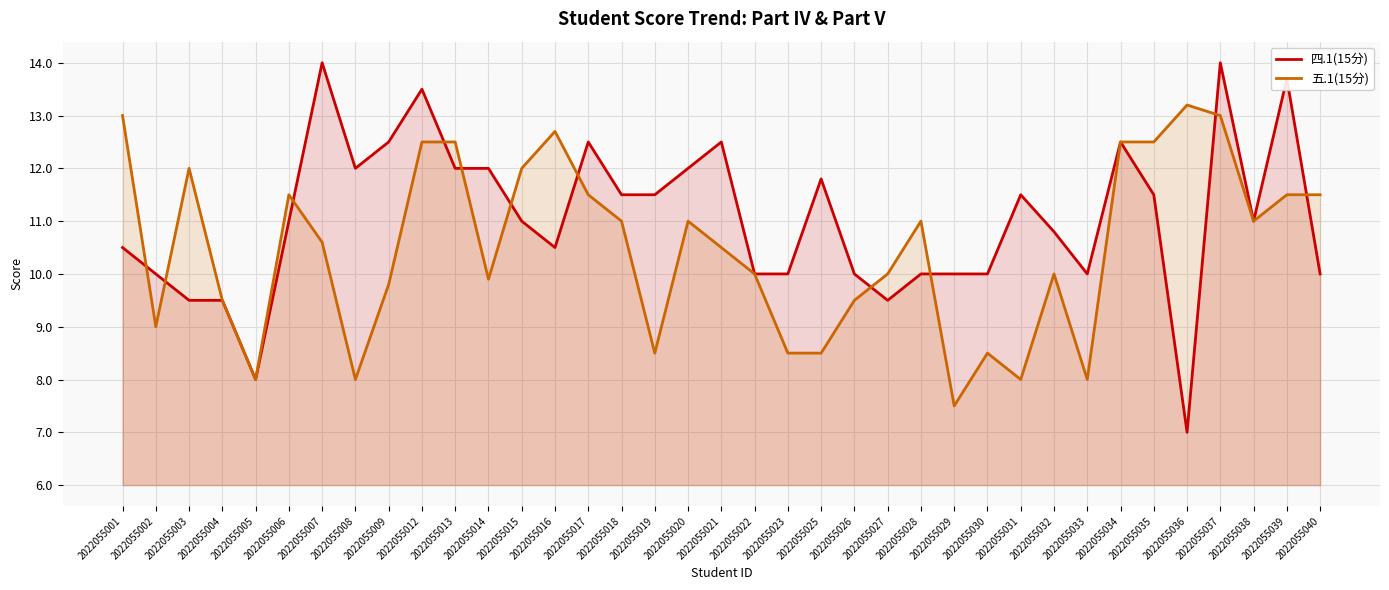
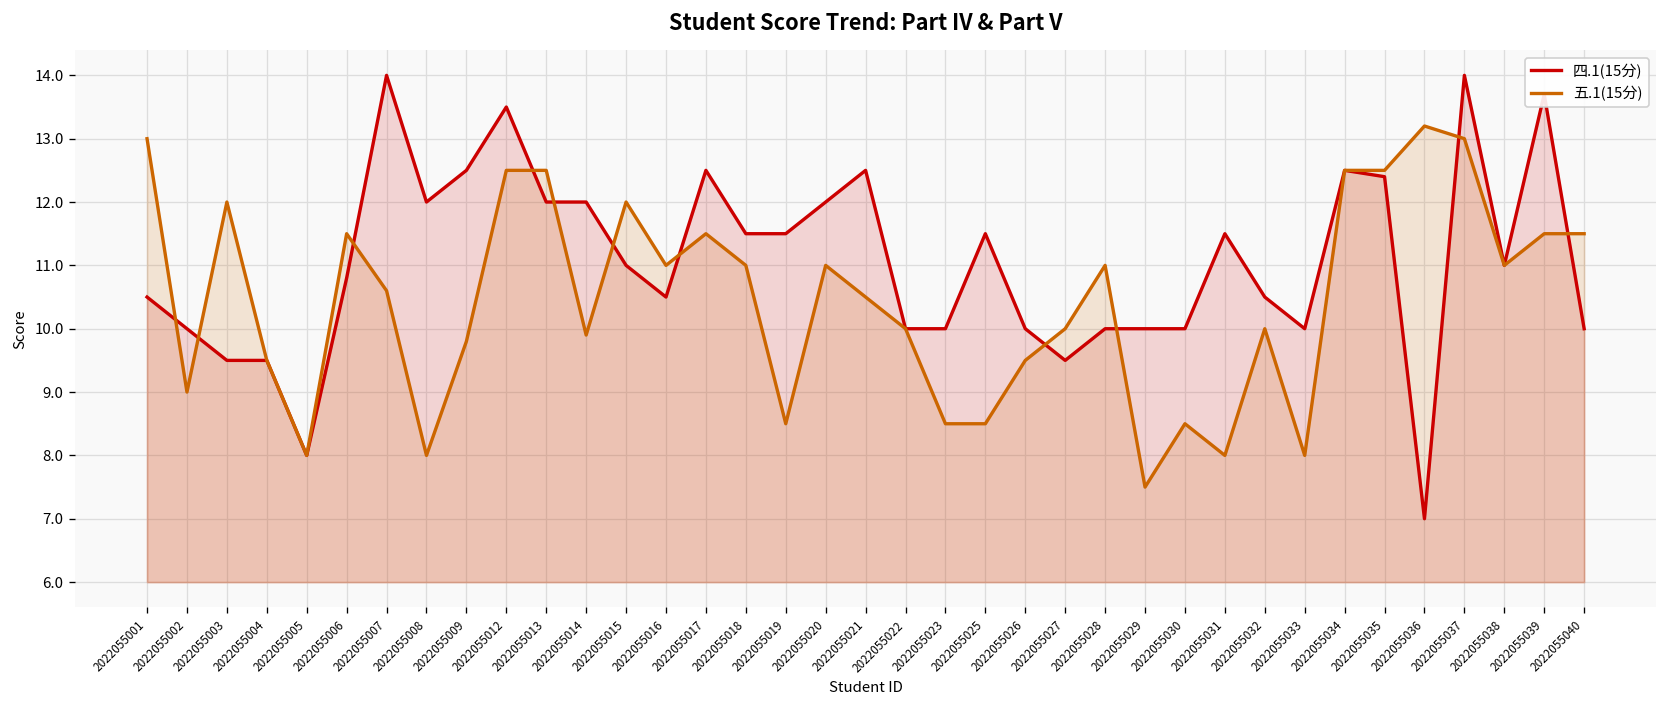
四.1(15分), 2022055006: 11.0 -> 10.8
五.1(15分), 2022055016: 12.7 -> 11.0
四.1(15分), 2022055025: 11.8 -> 11.5
四.1(15分), 2022055032: 10.8 -> 10.5
四.1(15分), 2022055035: 11.5 -> 12.4
